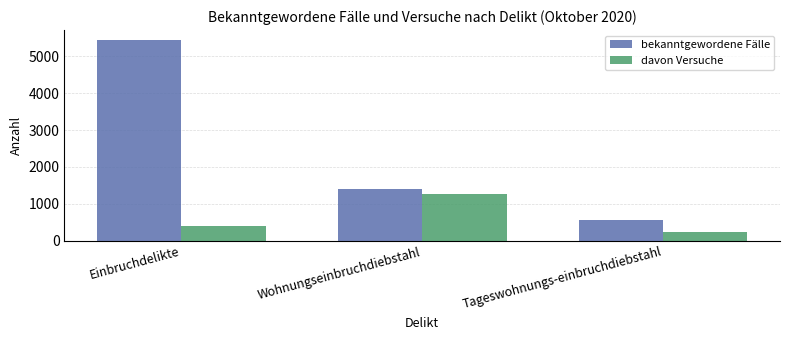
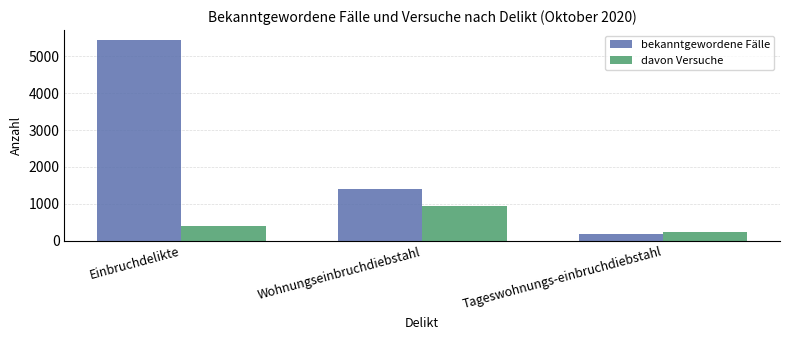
davon Versuche, Wohnungseinbruchdiebstahl: 1300 -> 900
bekanntgewordene Fälle, Tageswohnungs-einbruchdiebstahl: 600 -> 200
